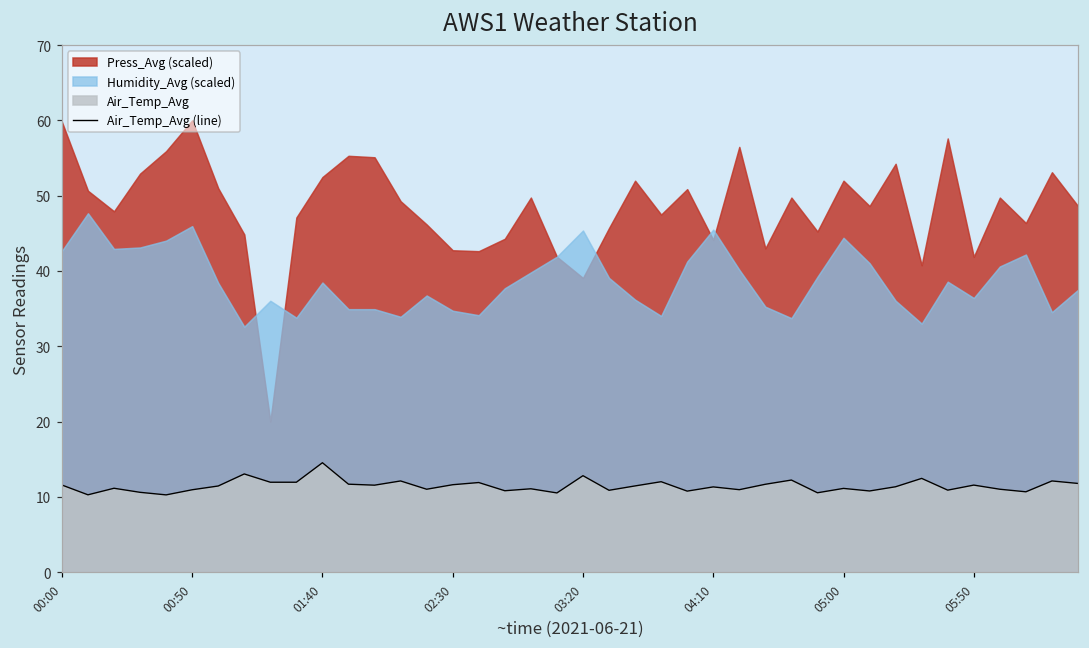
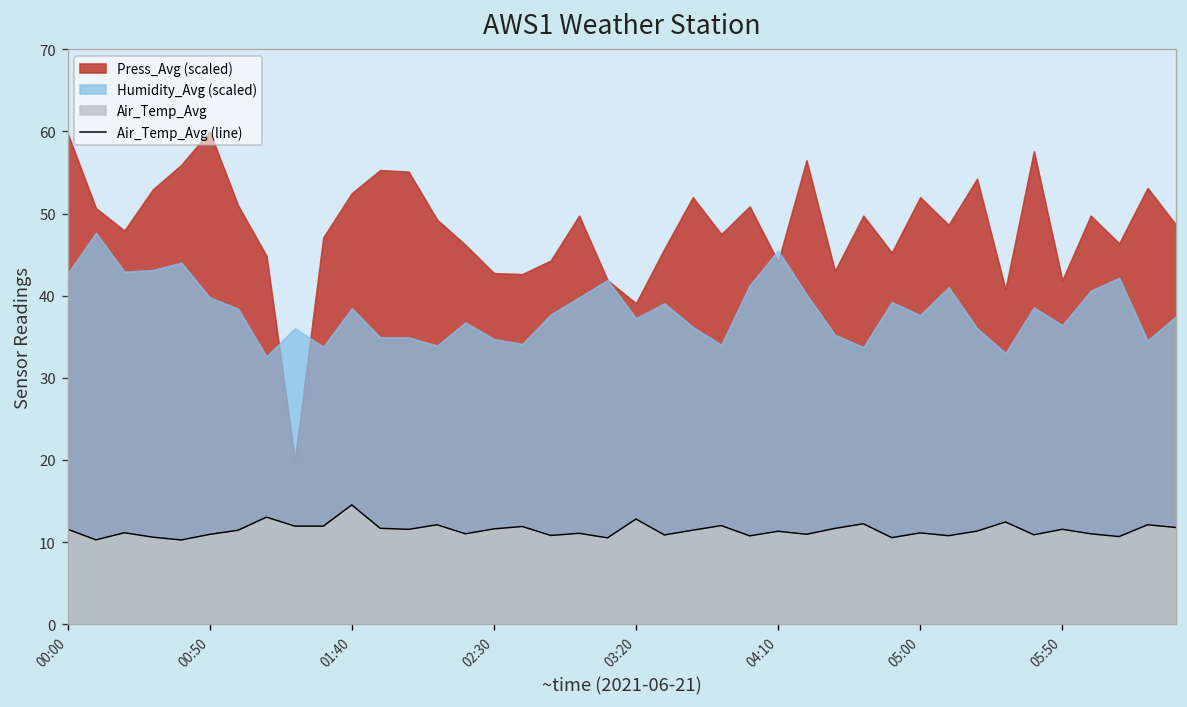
Humidity_Avg (scaled), 00:50: 46 -> 40
Humidity_Avg (scaled), 03:20: 45 -> 37
Humidity_Avg (scaled), 05:00: 44 -> 38
